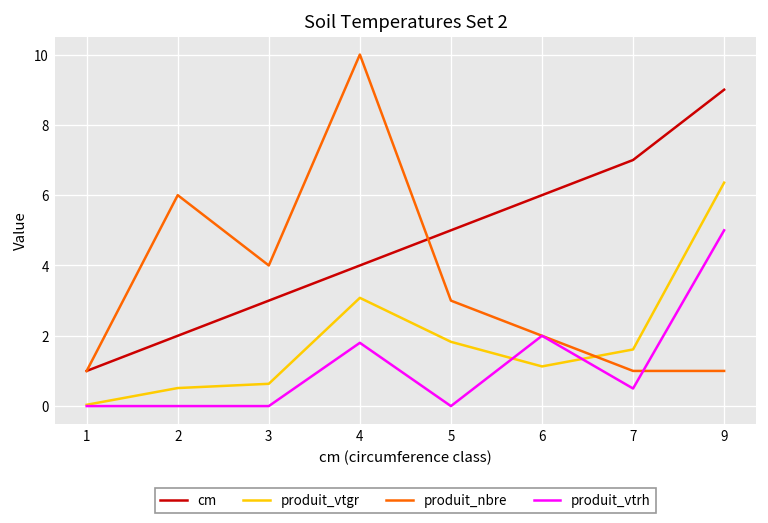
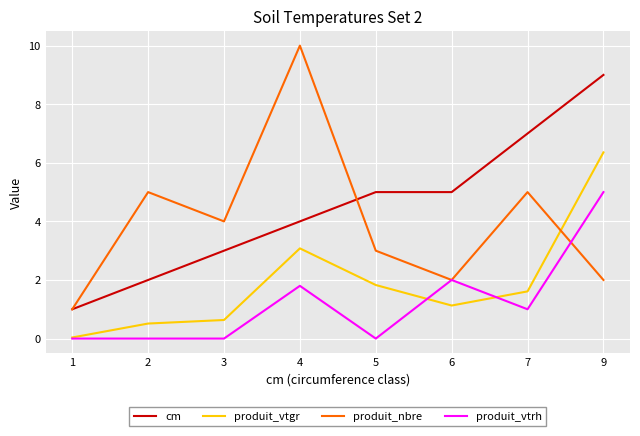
produit_nbre, 2: 6 -> 5
cm, 6: 6 -> 5
produit_nbre, 7: 1 -> 5
produit_vtrh, 7: 0.5 -> 1.0
produit_nbre, 9: 1 -> 2
